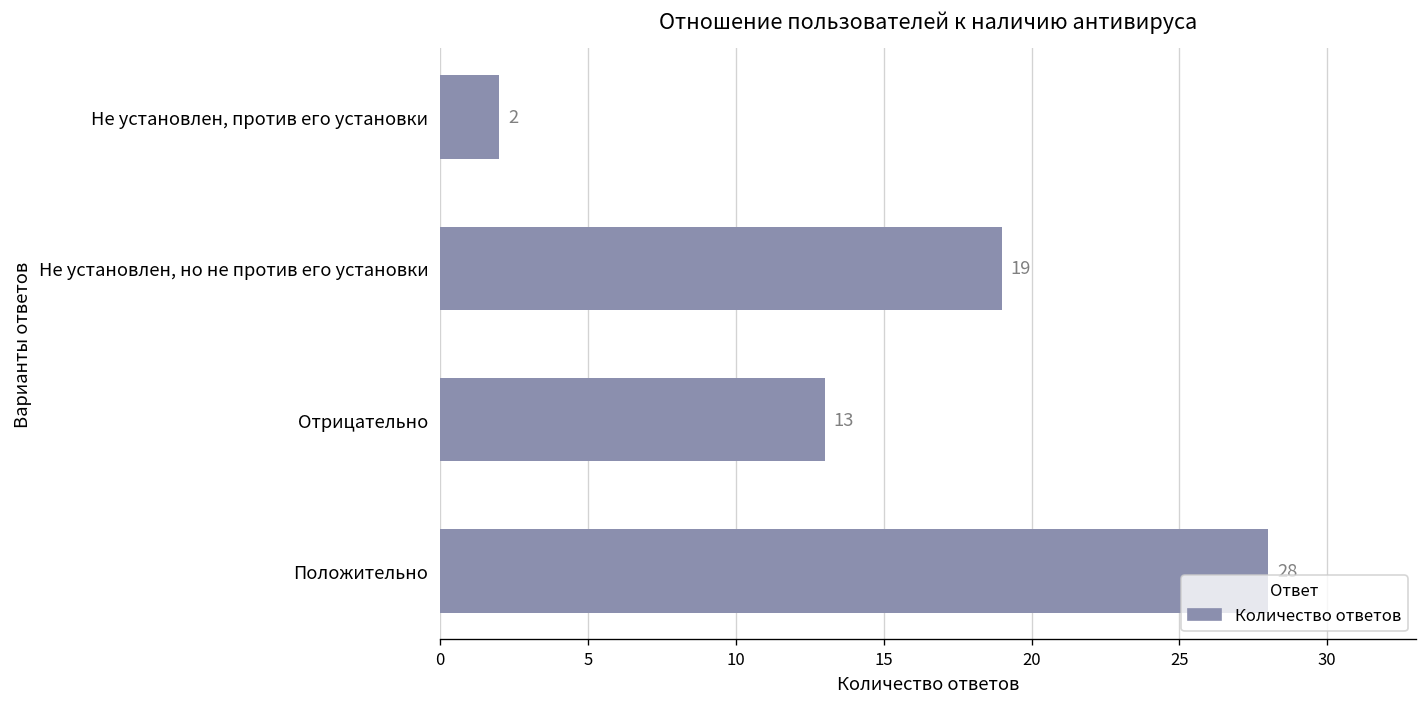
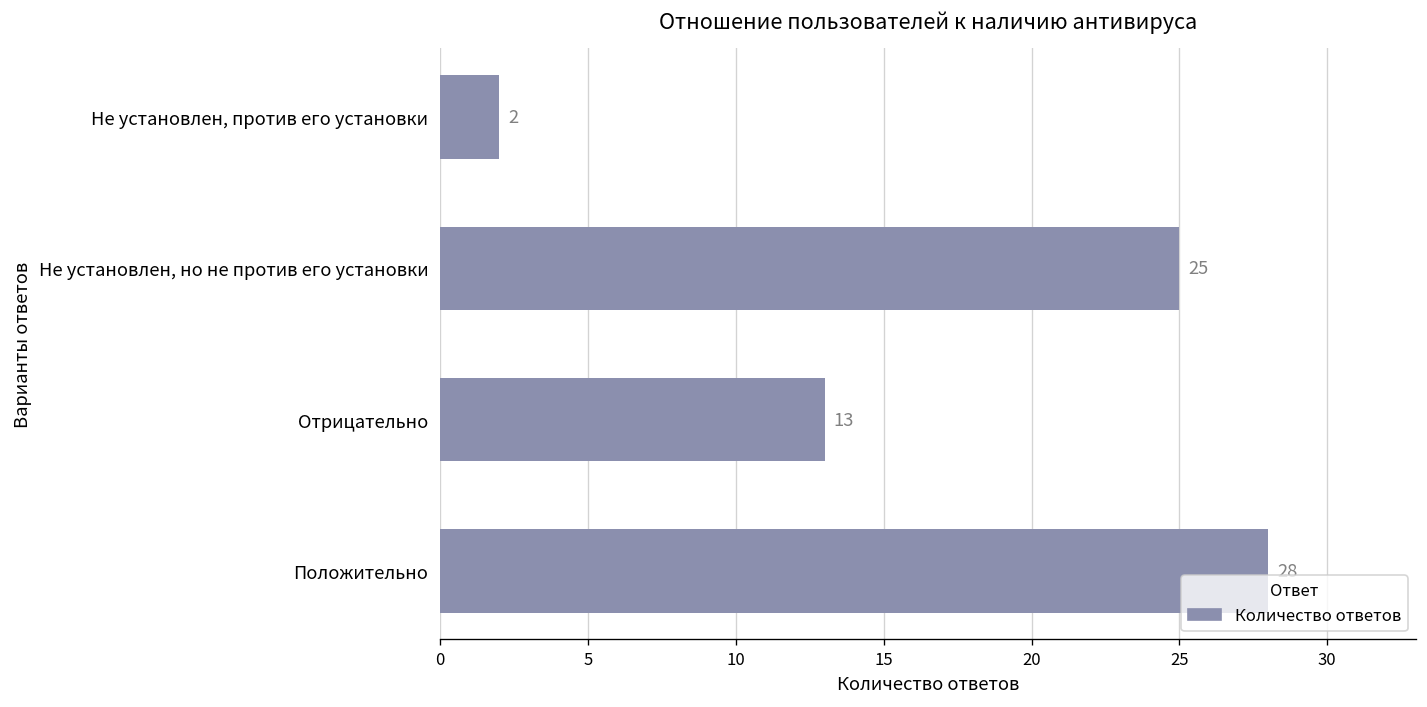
Не установлен, но не против его установки: 19 -> 25
